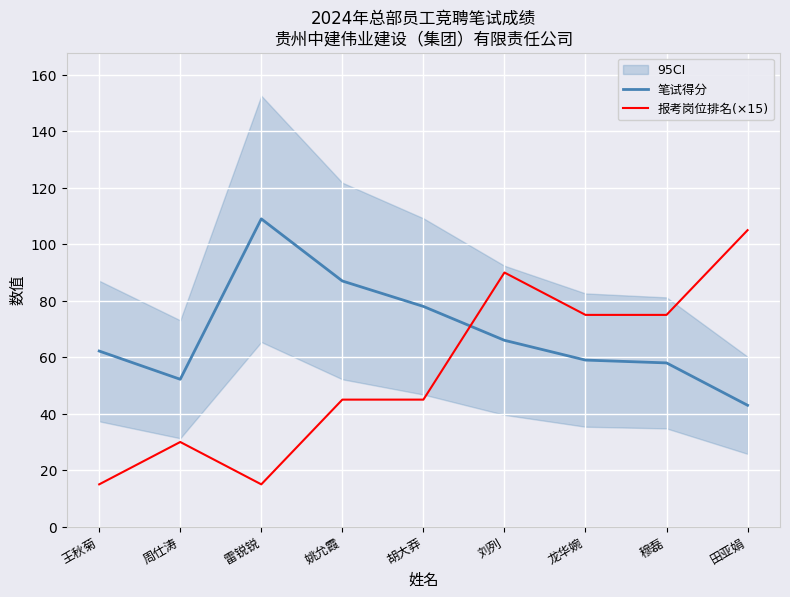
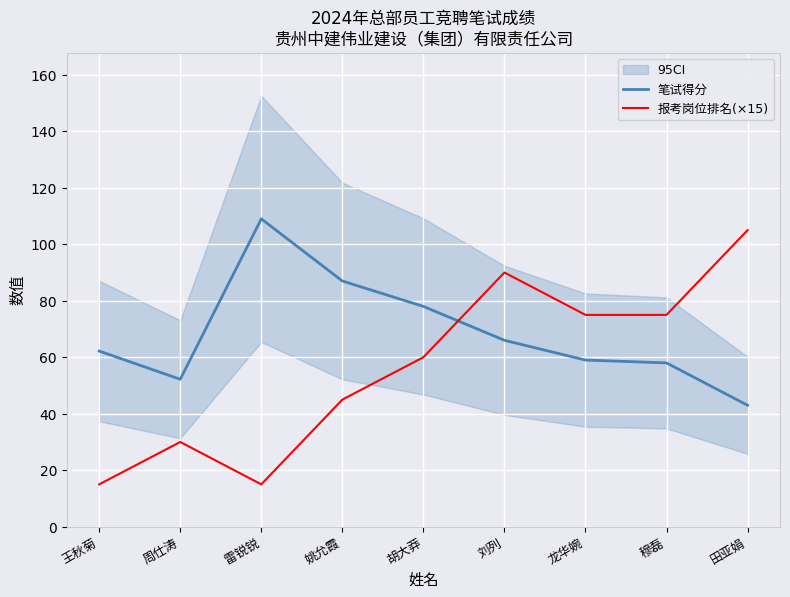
报考岗位排名(×15), 胡大莽: 45 -> 60
